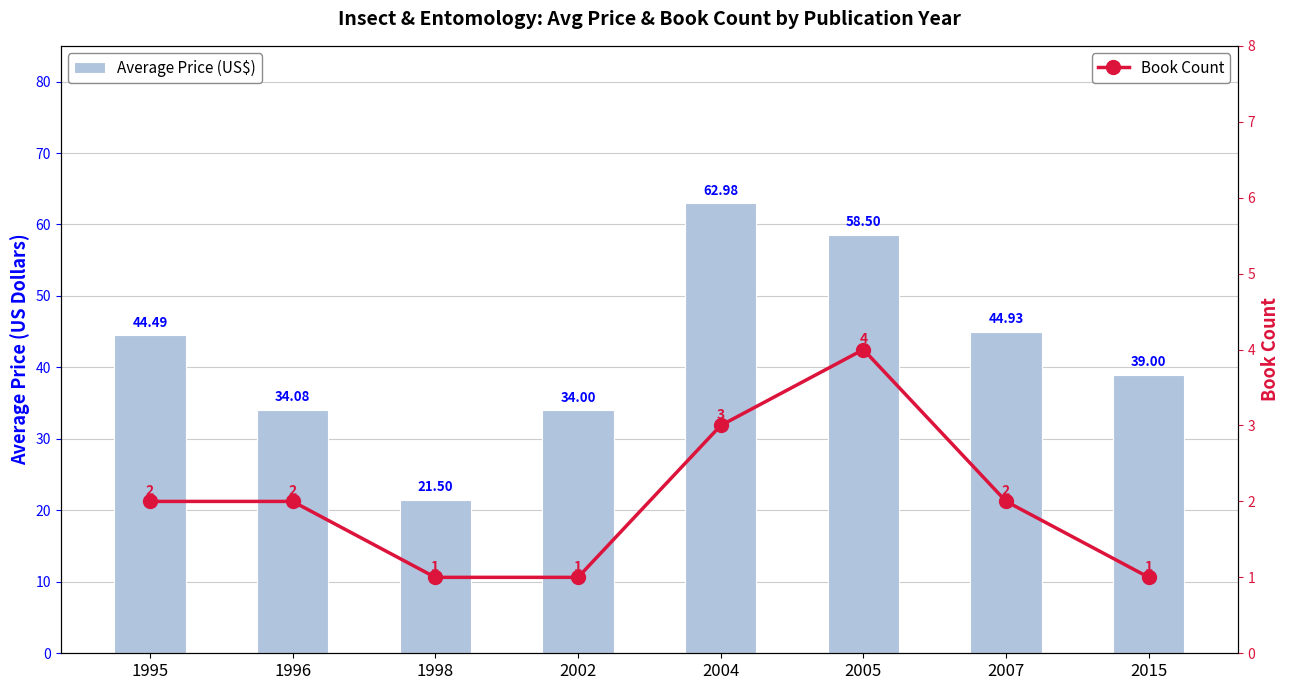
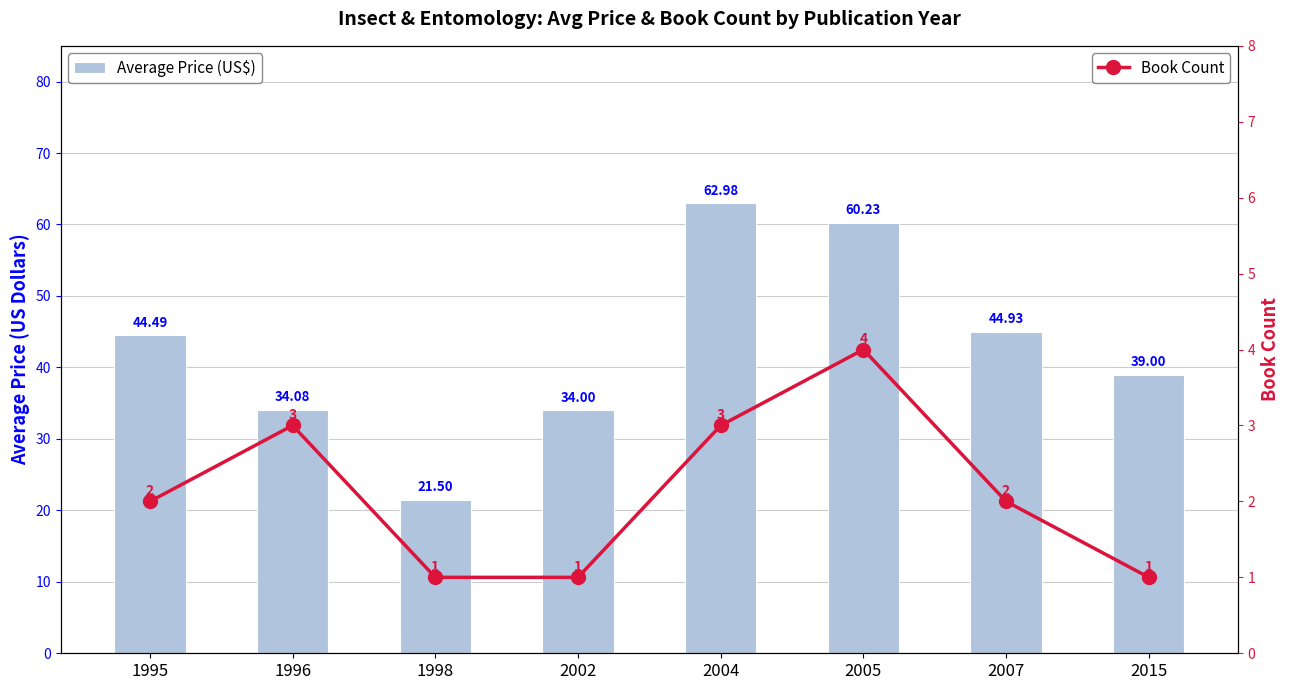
Average Price (US$), 2005: 58.50 -> 60.23
Book Count, 1996: 2 -> 3
